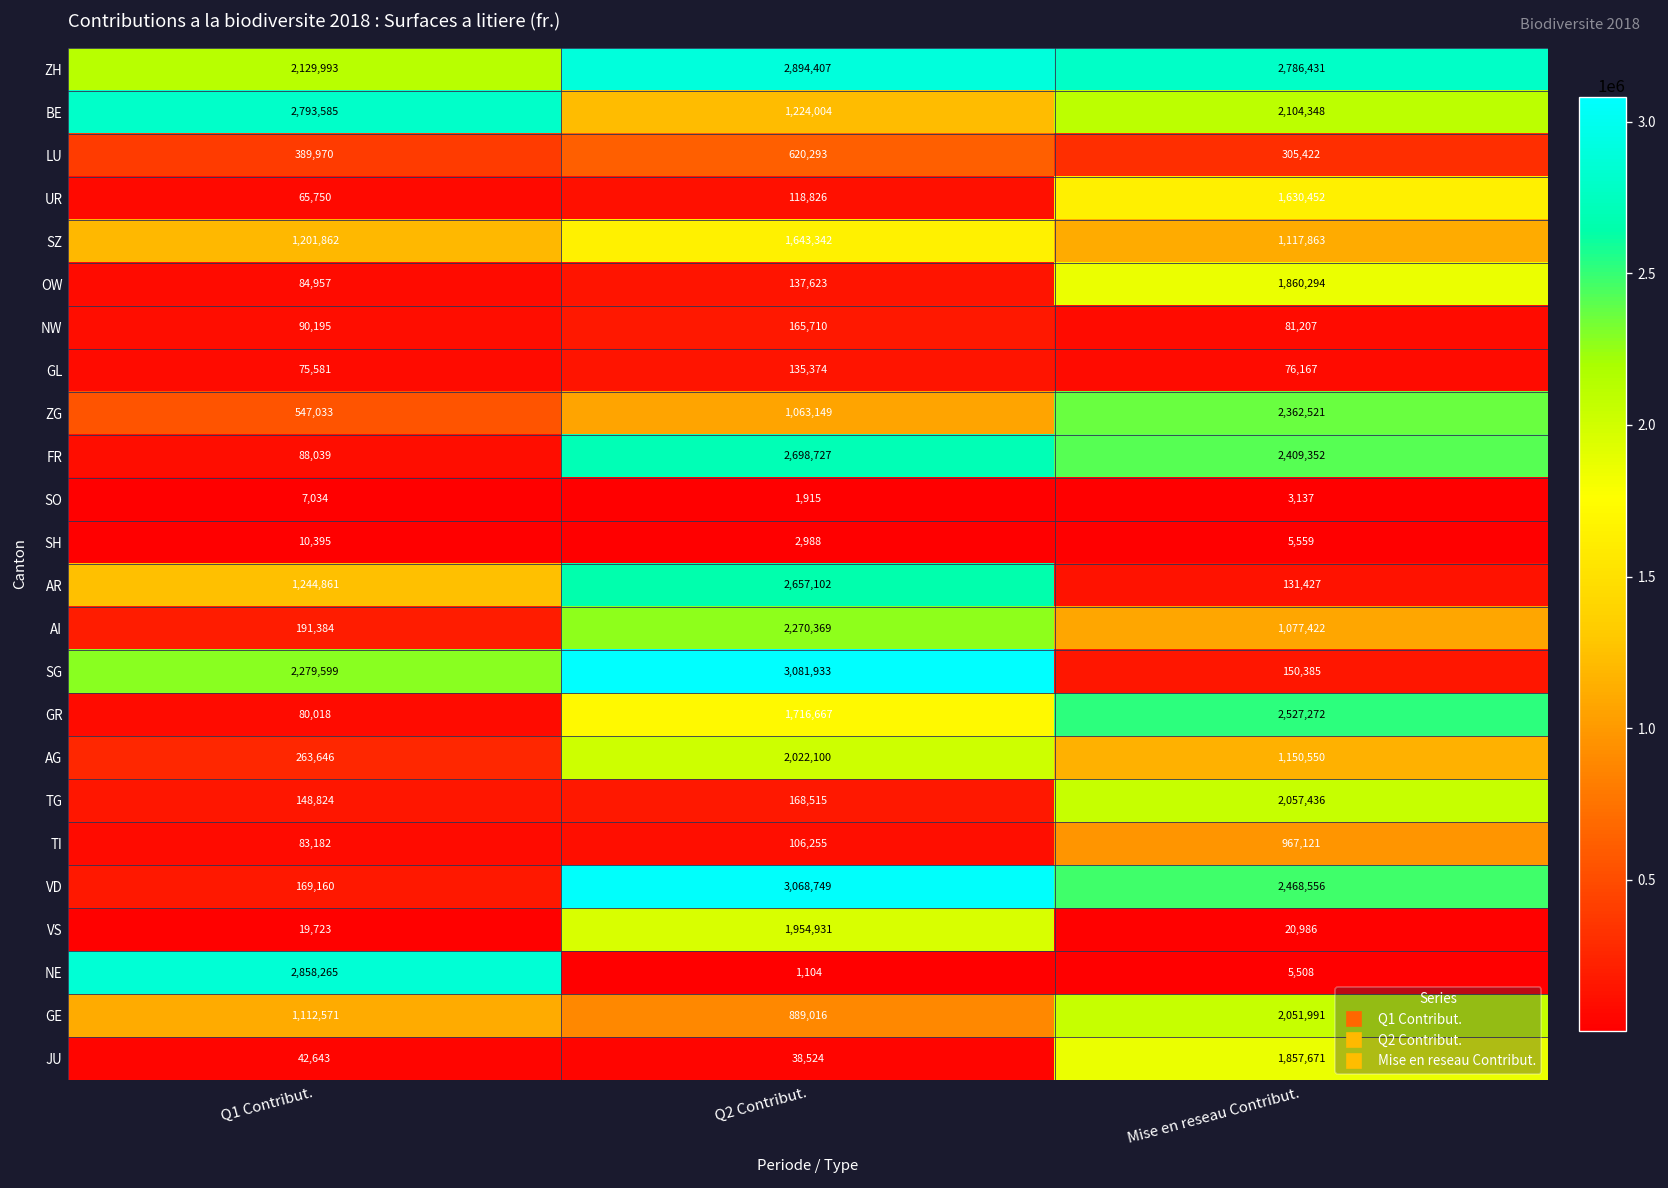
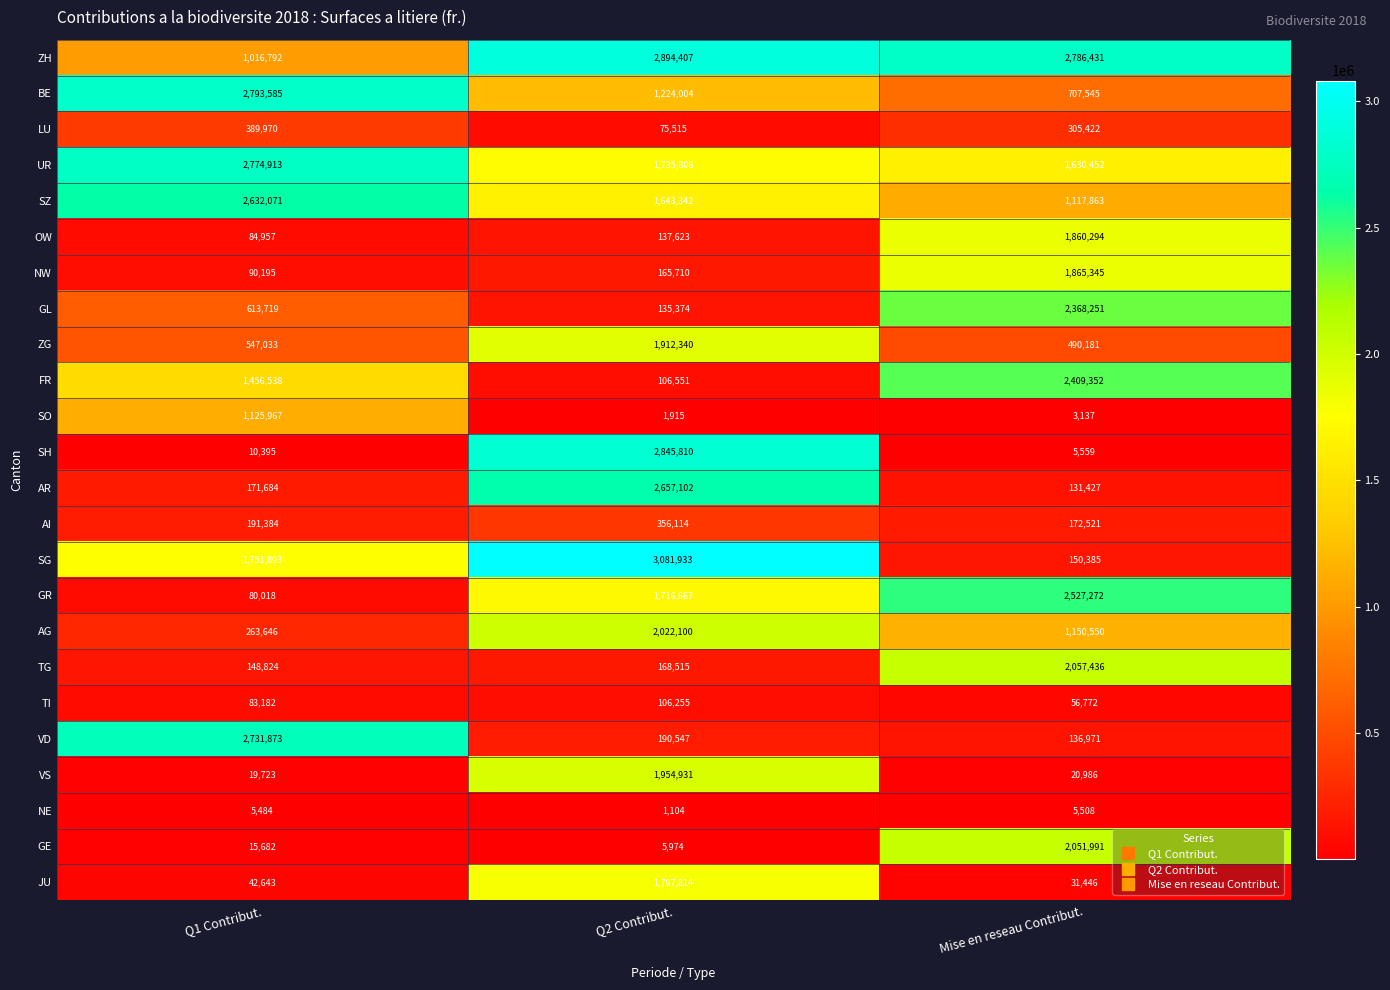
ZH, Q1 Contribut.: 2,129,993 -> 1,016,792
BE, Mise en reseau Contribut.: 2,104,348 -> 707,545
LU, Q2 Contribut.: 620,293 -> 75,515
UR, Q1 Contribut.: 65,750 -> 2,774,913
UR, Q2 Contribut.: 118,826 -> 1,735,806
SZ, Q1 Contribut.: 1,201,862 -> 2,632,071
NW, Mise en reseau Contribut.: 81,207 -> 1,865,345
GL, Q1 Contribut.: 75,581 -> 613,719
GL, Mise en reseau Contribut.: 76,167 -> 2,368,251
ZG, Q2 Contribut.: 1,063,149 -> 1,912,340
ZG, Mise en reseau Contribut.: 2,362,521 -> 490,181
FR, Q1 Contribut.: 88,039 -> 1,456,538
FR, Q2 Contribut.: 2,698,727 -> 106,551
SO, Q1 Contribut.: 7,034 -> 1,125,967
SH, Q2 Contribut.: 2,988 -> 2,845,810
AR, Q1 Contribut.: 1,244,861 -> 171,684
AI, Q2 Contribut.: 2,270,369 -> 356,114
AI, Mise en reseau Contribut.: 1,077,422 -> 172,521
SG, Q1 Contribut.: 2,279,599 -> 1,751,893
TI, Mise en reseau Contribut.: 967,121 -> 56,772
VD, Q1 Contribut.: 169,160 -> 2,731,873
VD, Q2 Contribut.: 3,068,749 -> 190,547
VD, Mise en reseau Contribut.: 2,468,556 -> 136,971
NE, Q1 Contribut.: 2,858,265 -> 5,484
GE, Q1 Contribut.: 1,112,571 -> 15,682
GE, Q2 Contribut.: 889,016 -> 5,974
JU, Q2 Contribut.: 38,524 -> 1,797,814
JU, Mise en reseau Contribut.: 1,857,671 -> 31,446
